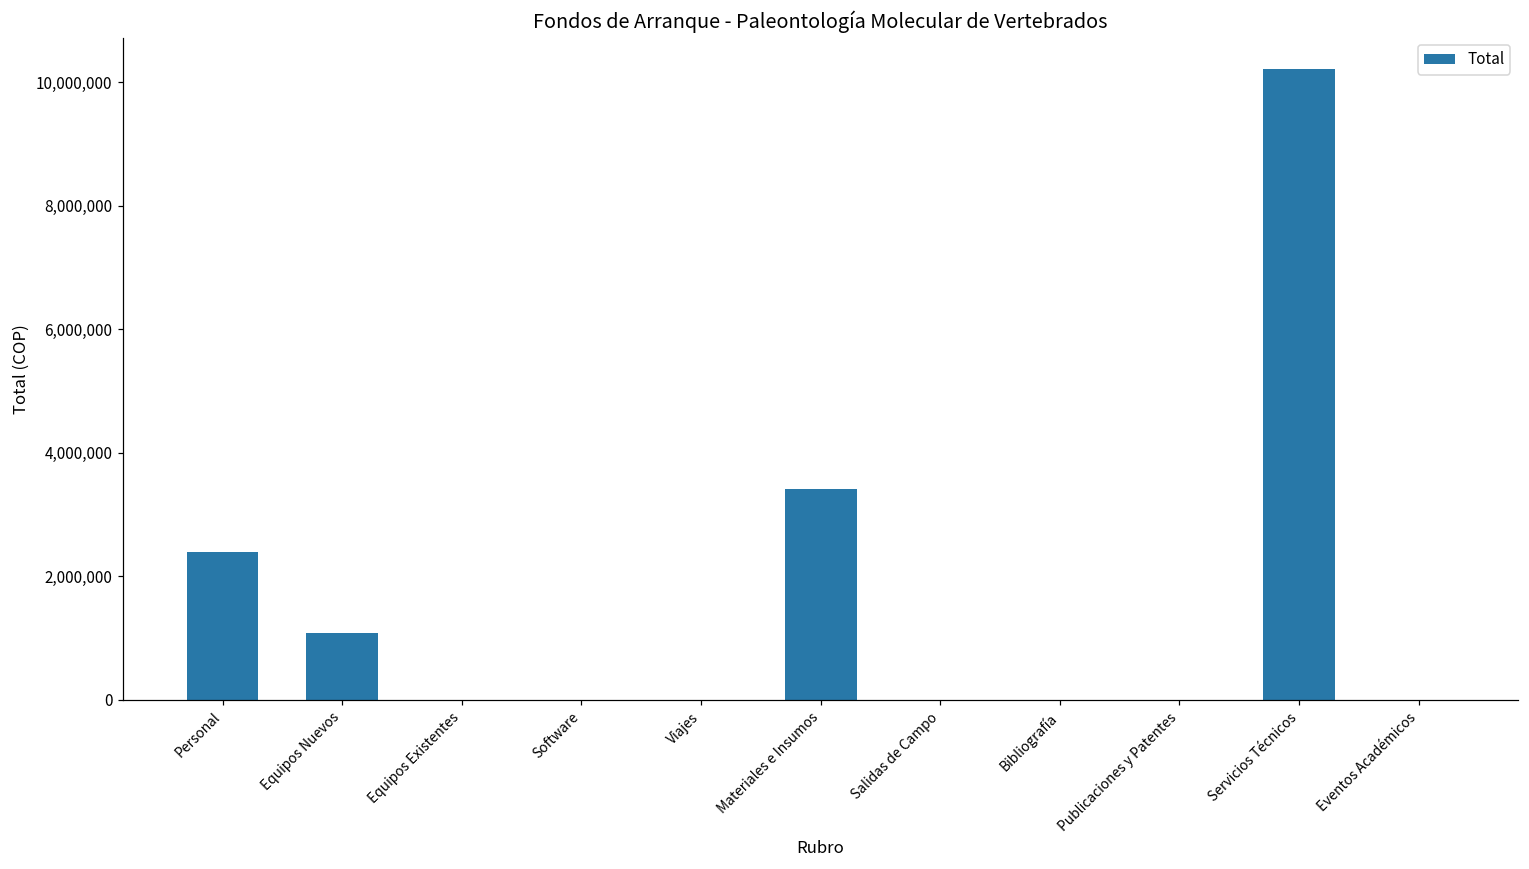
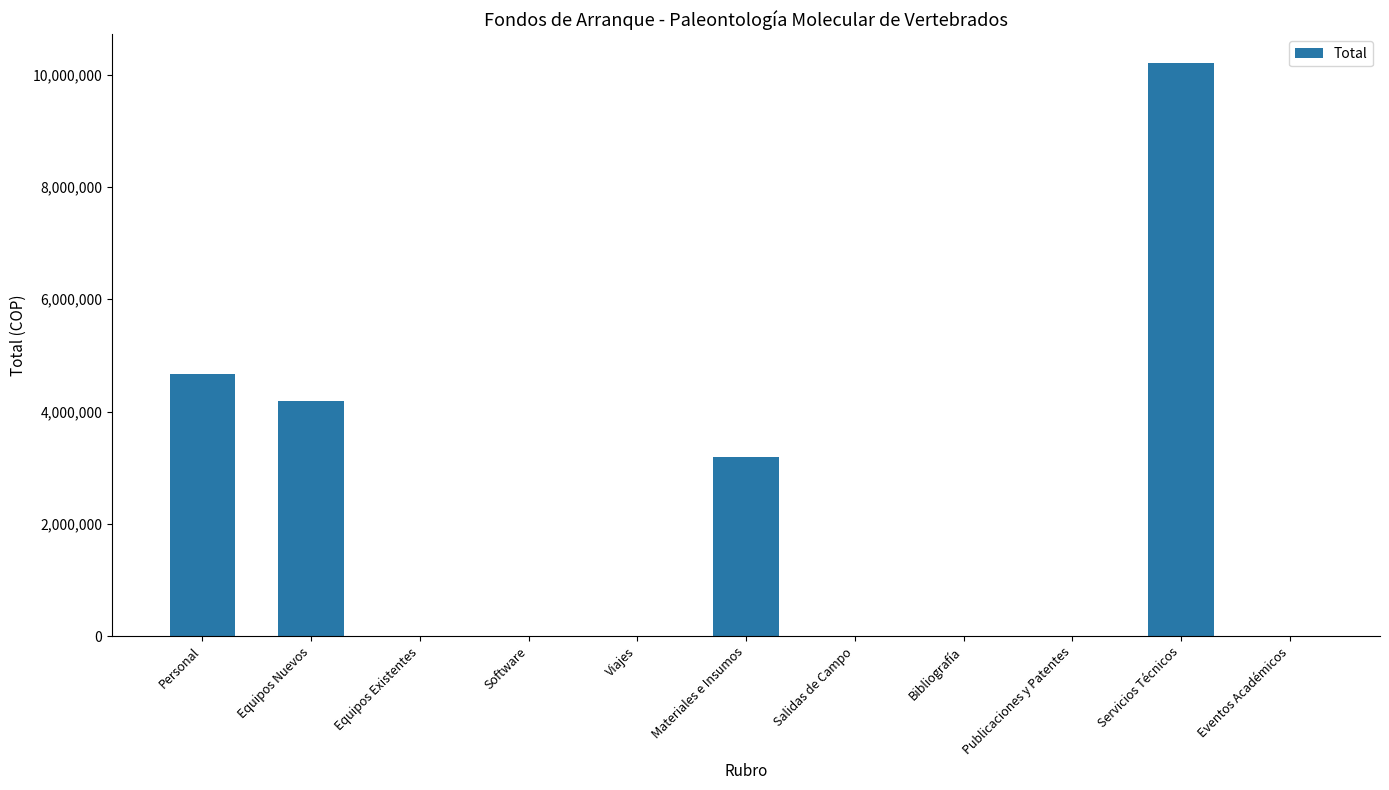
Personal: 2,400,000 -> 4,700,000
Equipos Nuevos: 1,100,000 -> 4,200,000
Materiales e Insumos: 3,400,000 -> 3,200,000
